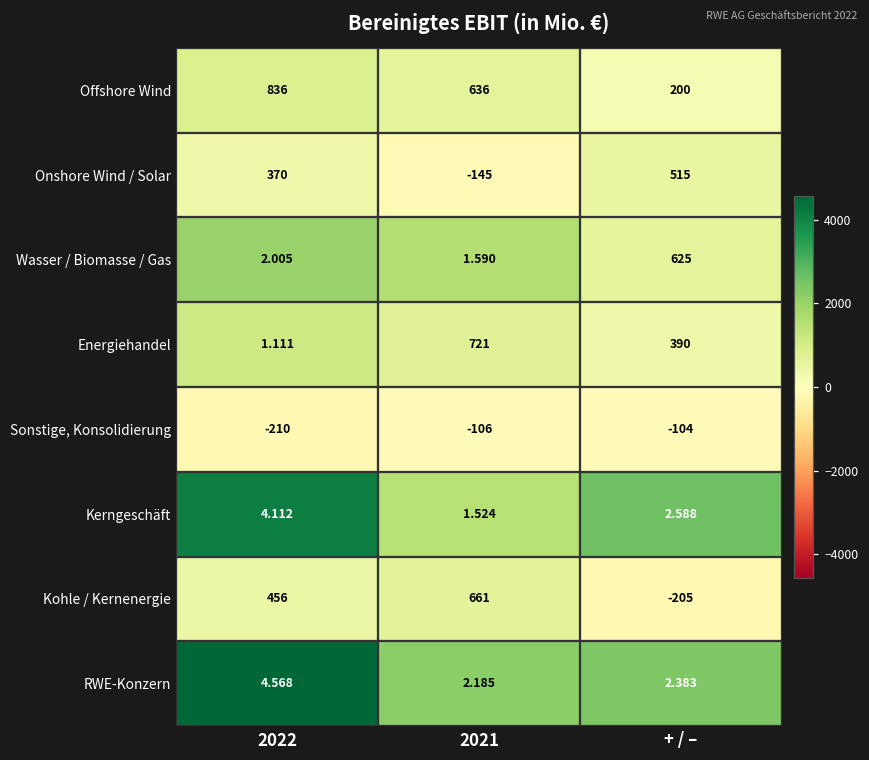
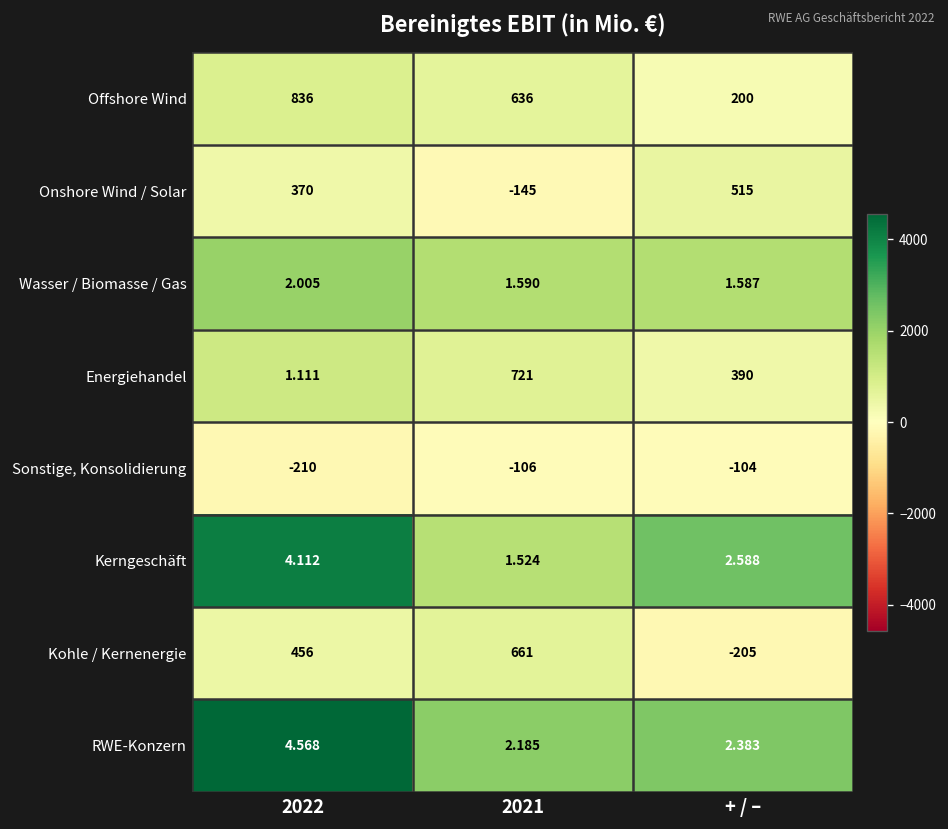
Wasser / Biomasse / Gas, + / –: 625 -> 1.587
